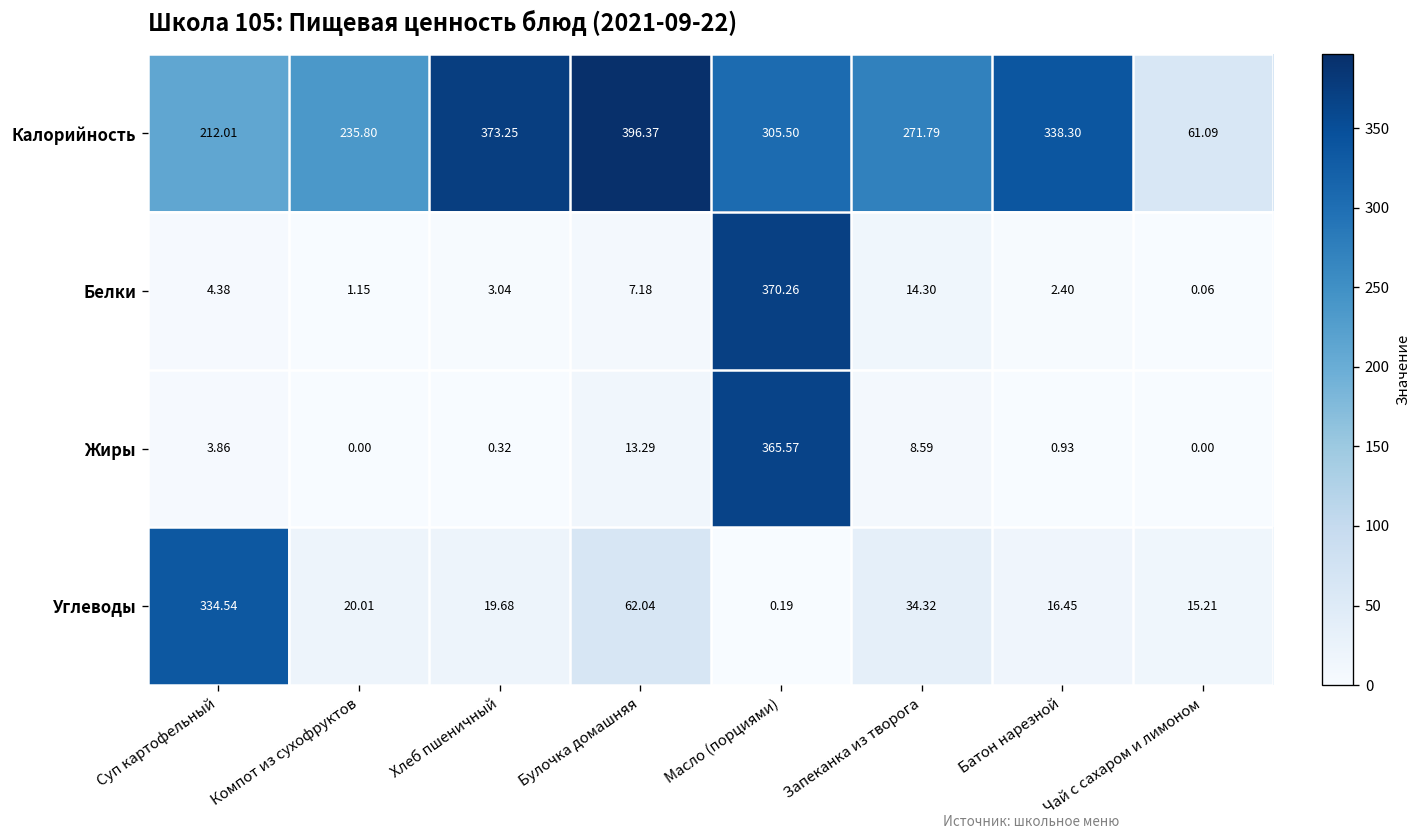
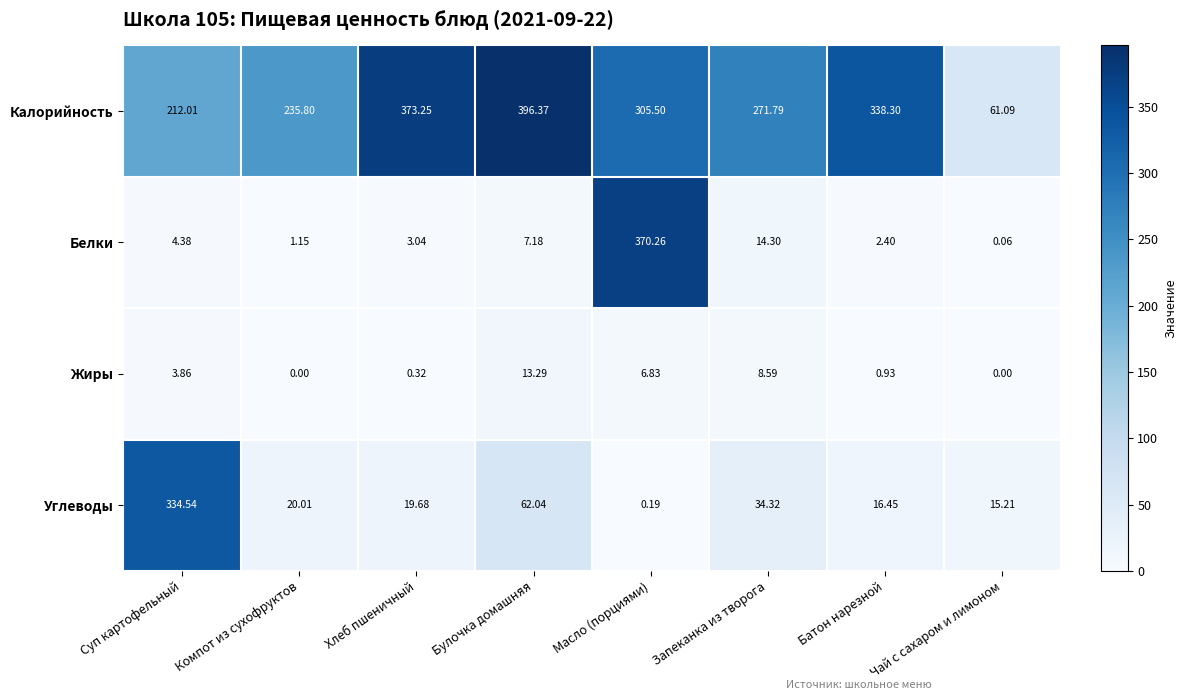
Жиры, Масло (порциями): 365.57 -> 6.83
